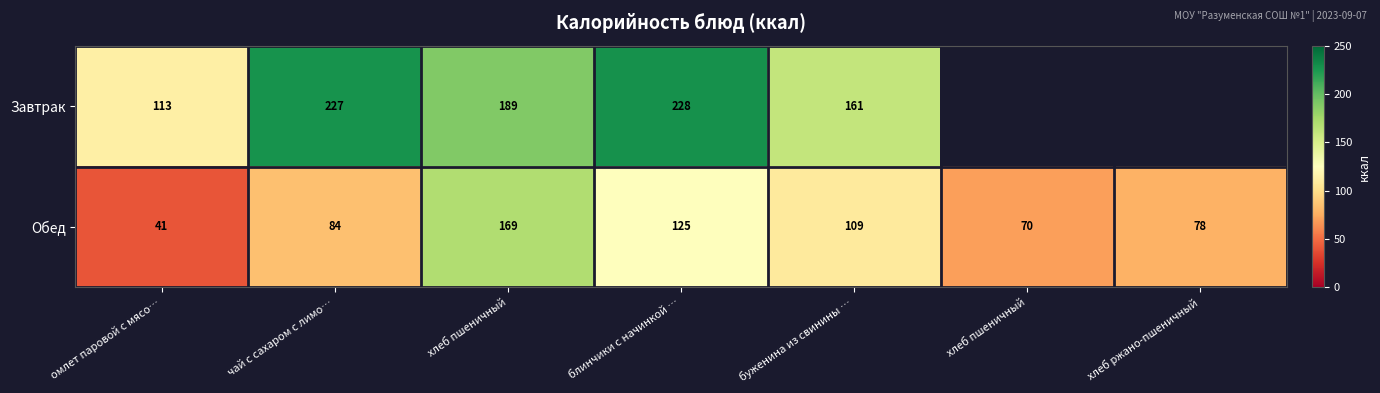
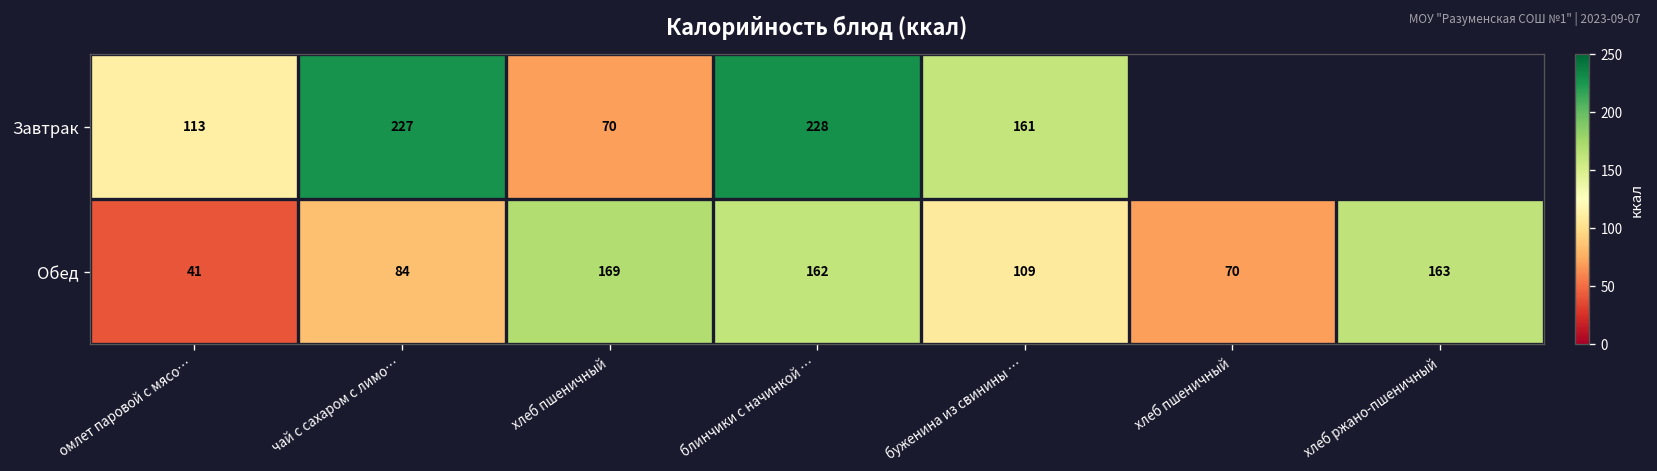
Завтрак, хлеб пшеничный: 189 -> 70
Обед, блинчики с начинкой …: 125 -> 162
Обед, хлеб ржано-пшеничный: 78 -> 163
